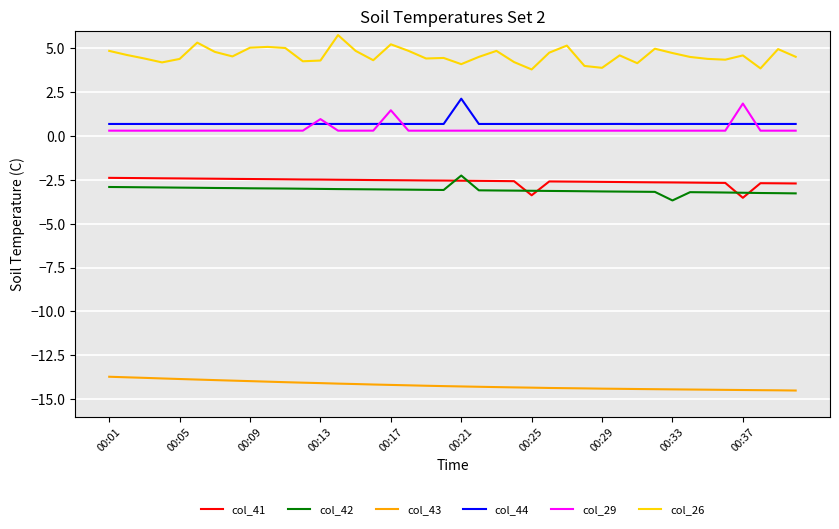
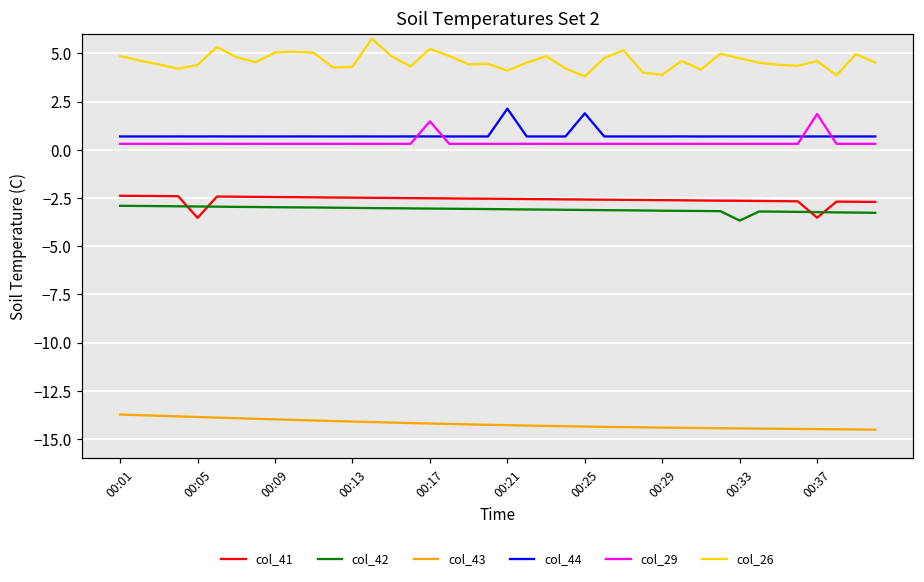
col_41, 00:05: -2.4 -> -3.5
col_29, 00:13: 1.0 -> 0.3
col_42, 00:21: -2.2 -> -3.1
col_41, 00:25: -3.4 -> -2.6
col_44, 00:25: 0.7 -> 1.9
